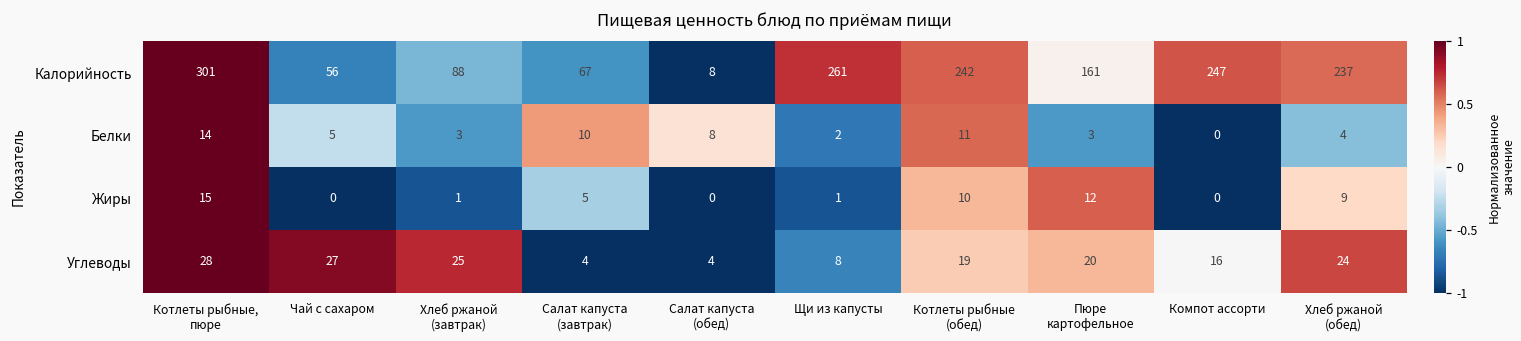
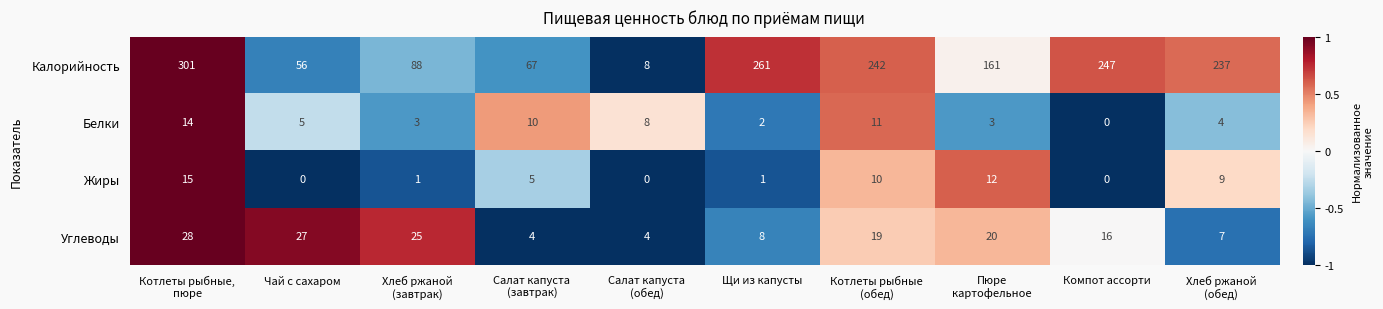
Углеводы, Хлеб ржаной (обед): 24 -> 7
